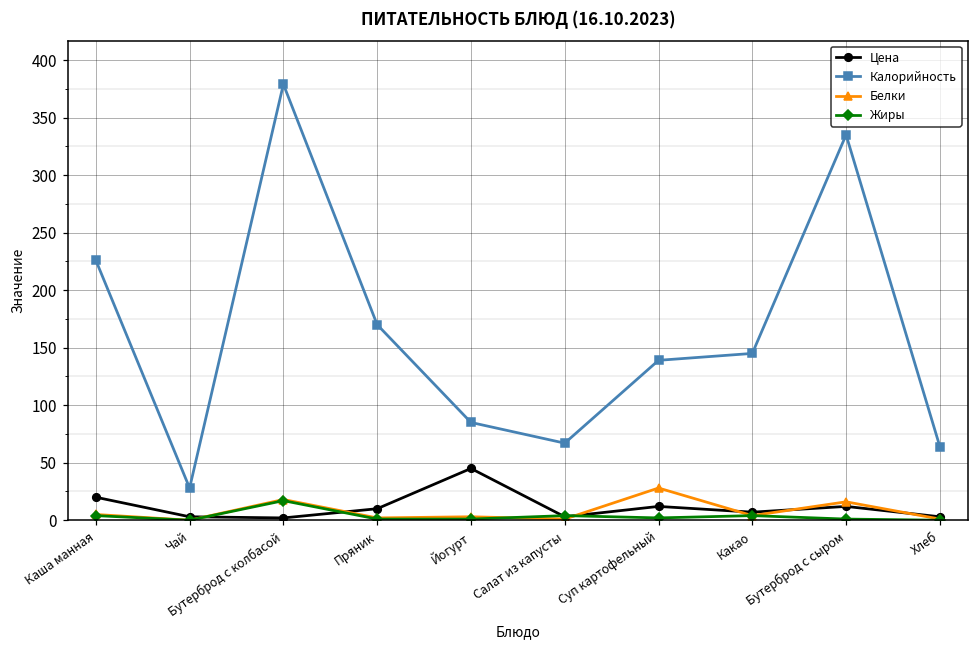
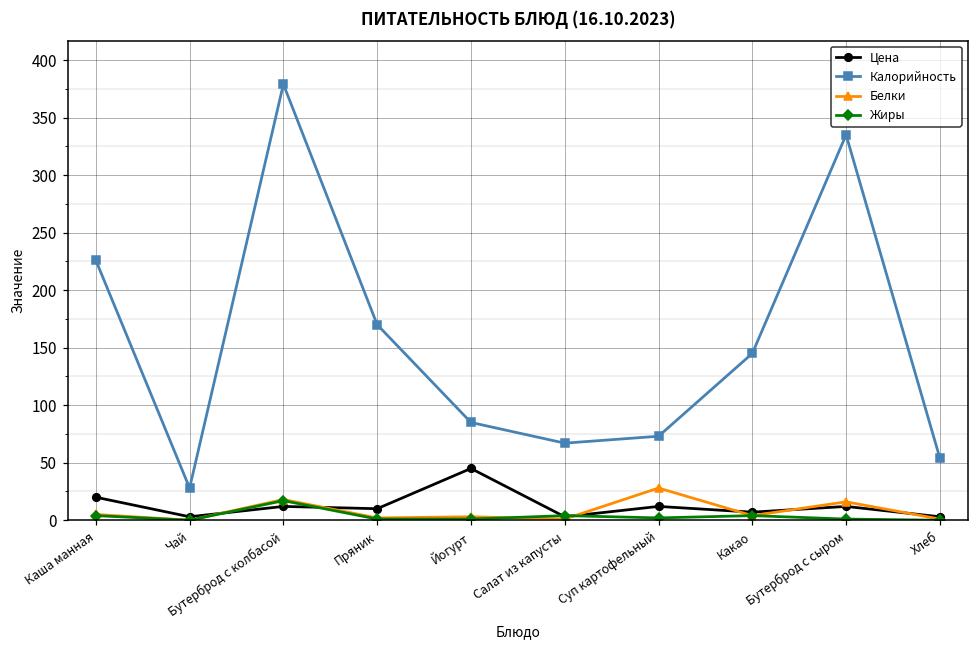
Цена, Бутерброд с колбасой: 2 -> 12
Калорийность, Суп картофельный: 139 -> 73
Калорийность, Хлеб: 64 -> 54
